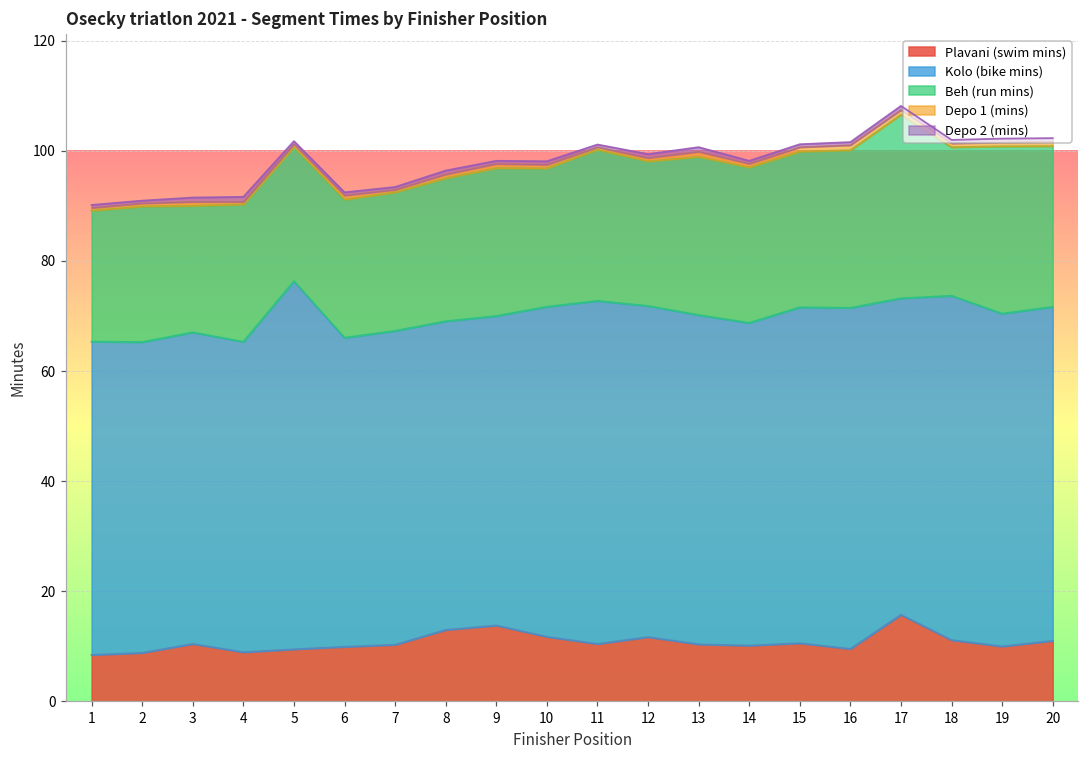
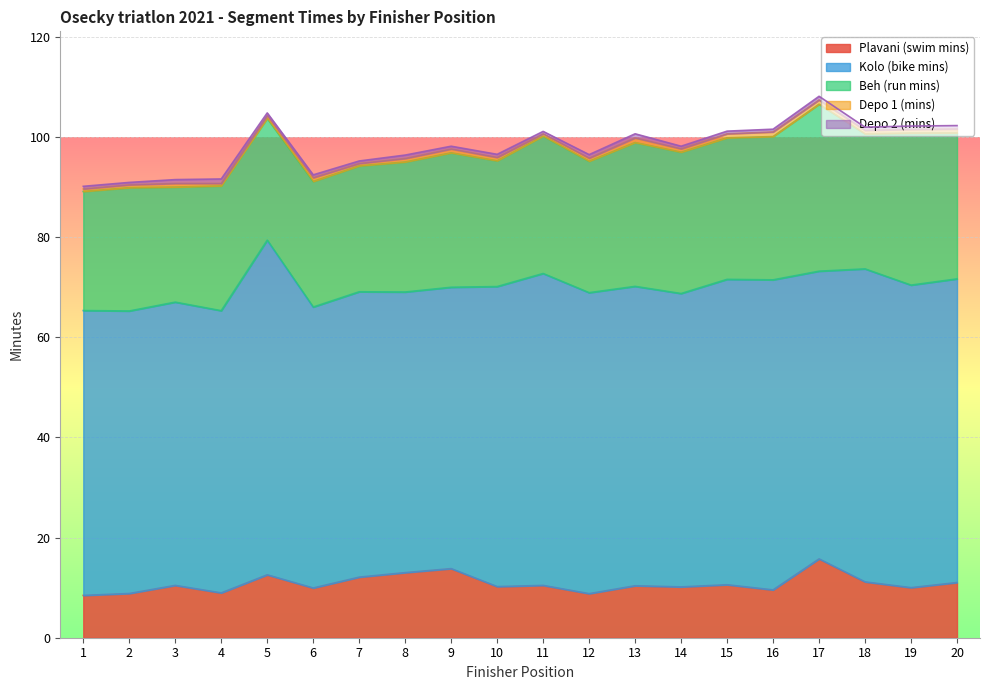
Plavani (swim mins), 5: 9 -> 13
Plavani (swim mins), 7: 10 -> 12
Plavani (swim mins), 10: 12 -> 10
Plavani (swim mins), 12: 12 -> 9
